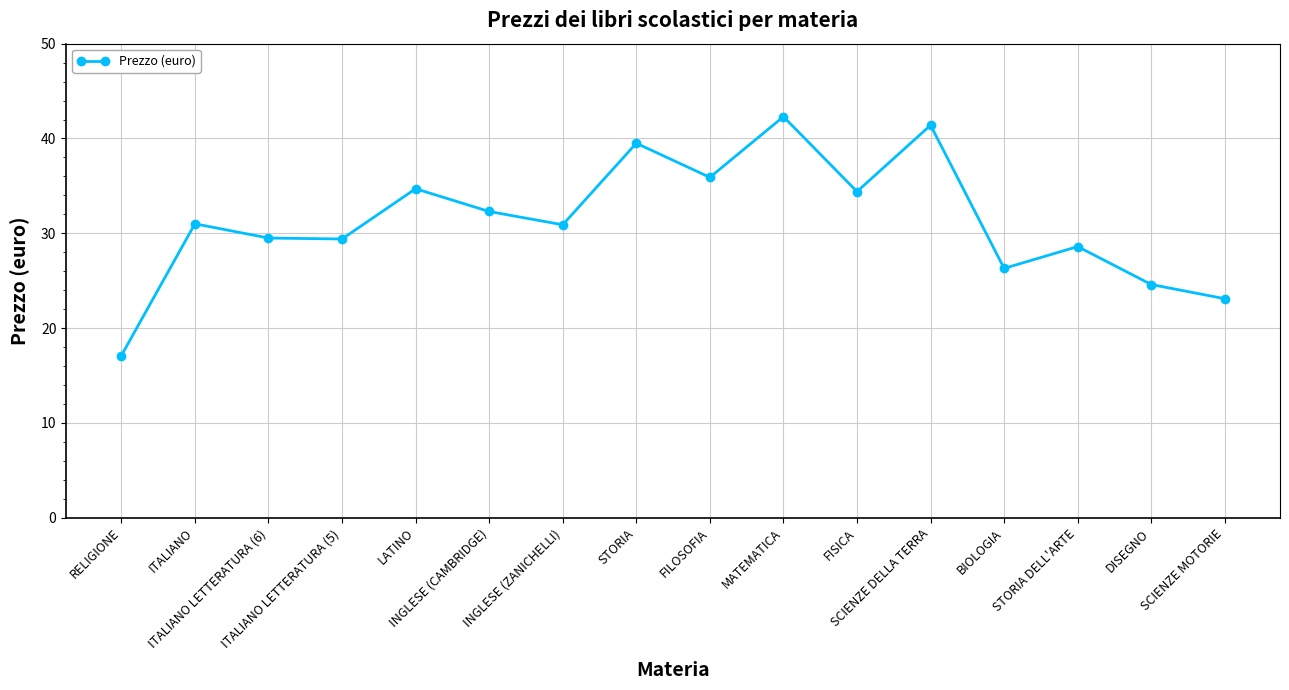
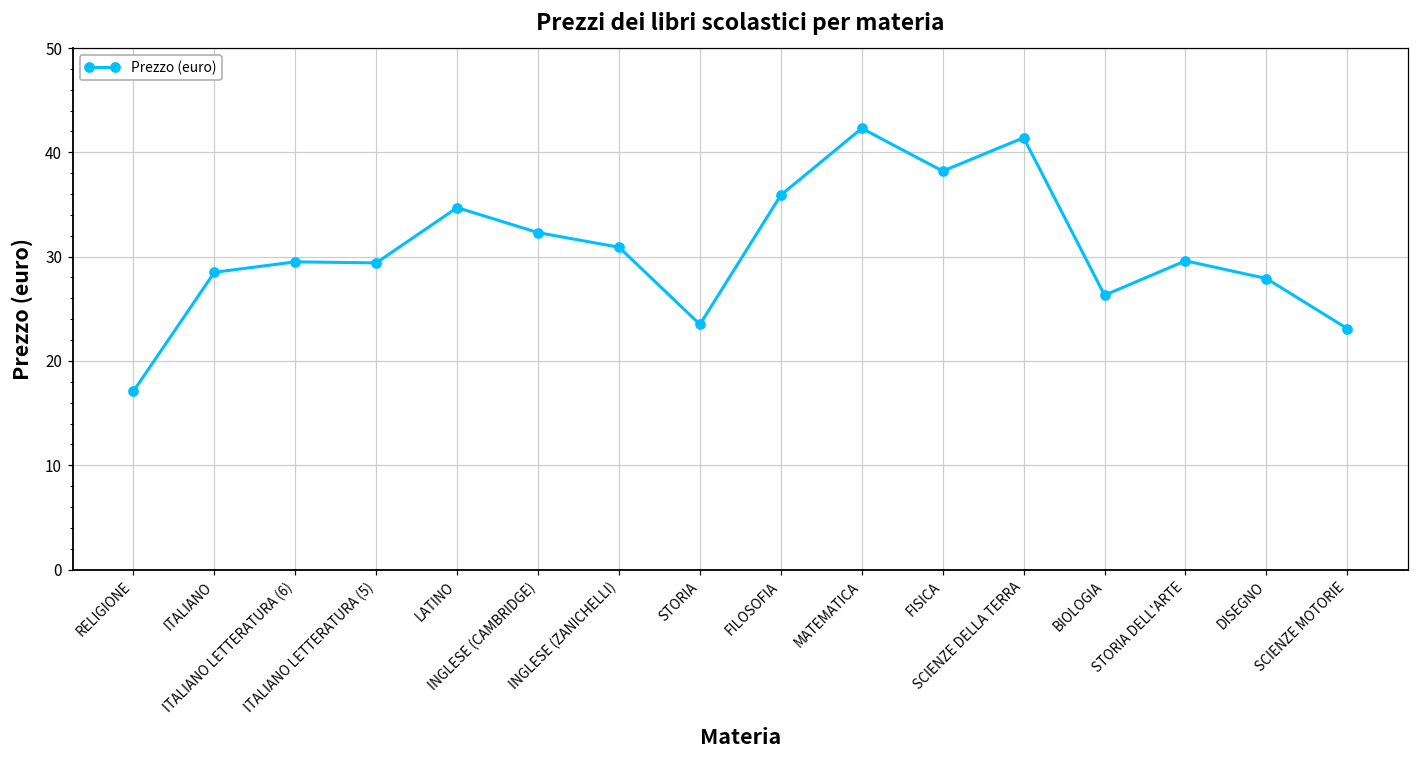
ITALIANO: 31 -> 29
STORIA: 40 -> 24
FISICA: 34 -> 38
STORIA DELL'ARTE: 29 -> 30
DISEGNO: 25 -> 28
